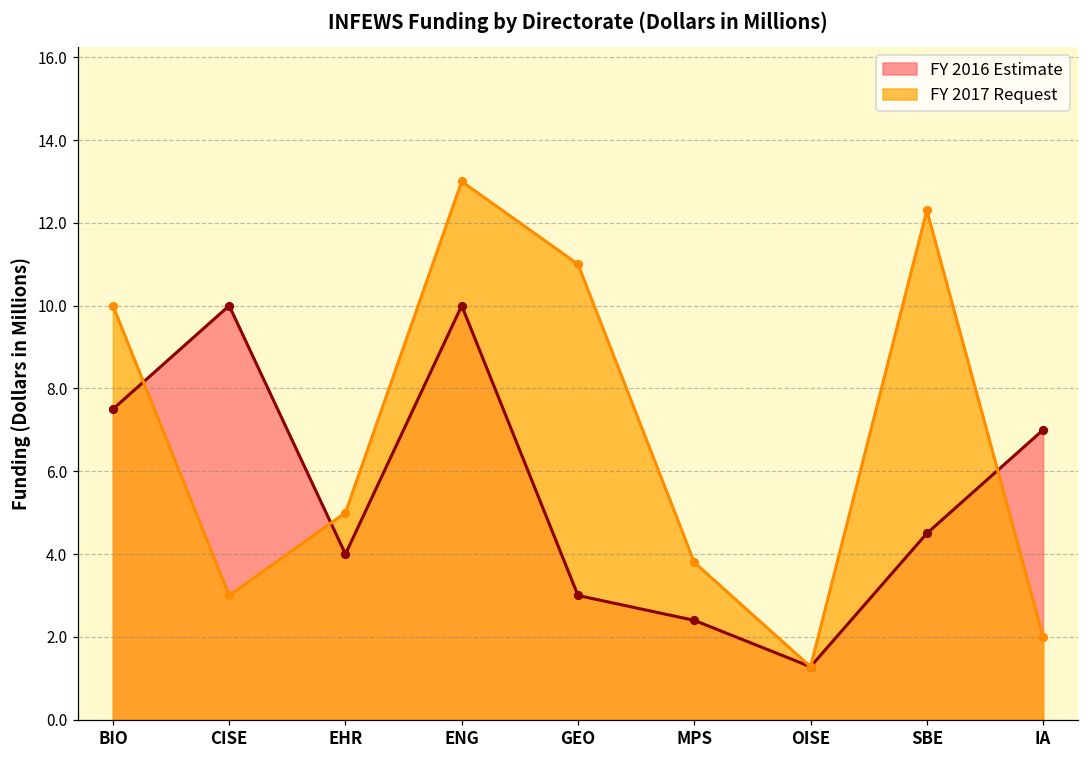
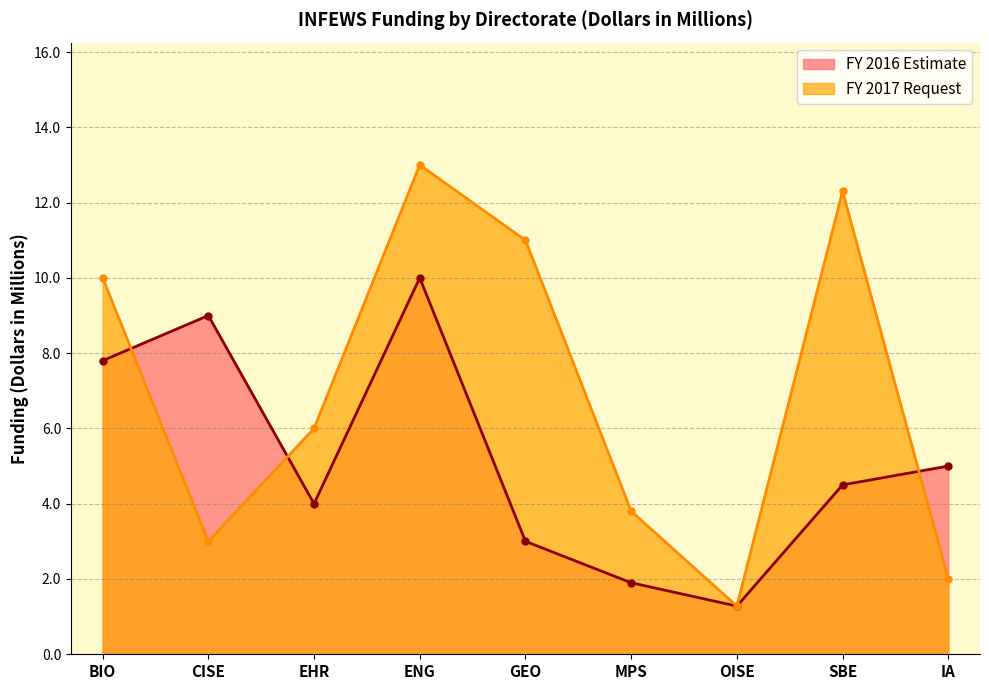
FY 2016 Estimate, BIO: 7.5 -> 7.8
FY 2016 Estimate, CISE: 10 -> 9
FY 2017 Request, EHR: 5 -> 6
FY 2016 Estimate, MPS: 2.4 -> 1.9
FY 2016 Estimate, IA: 7 -> 5
